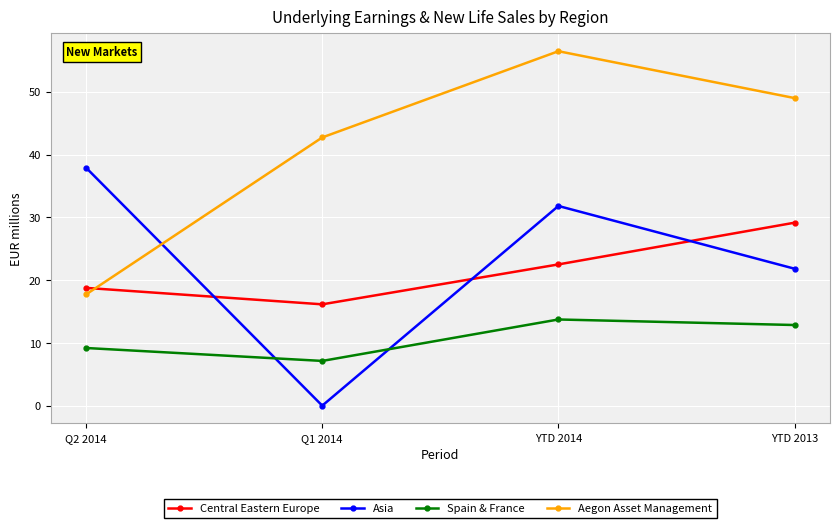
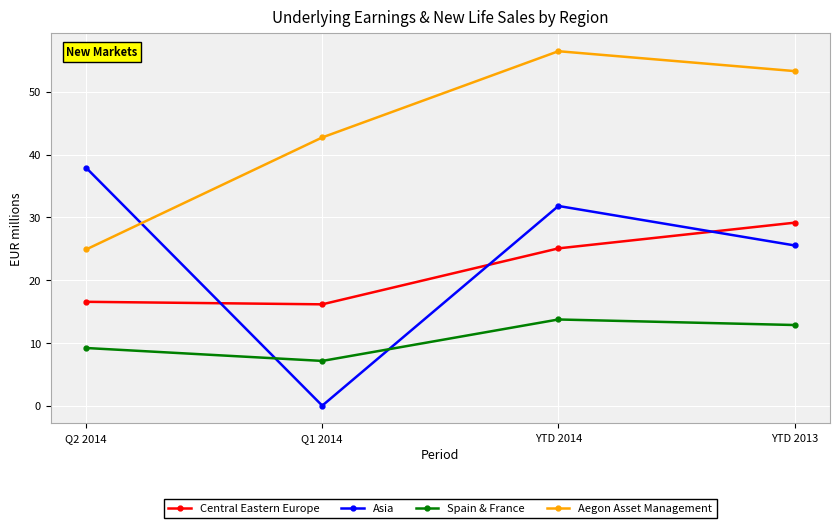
Central Eastern Europe, Q2 2014: 19 -> 17
Aegon Asset Management, Q2 2014: 18 -> 25
Central Eastern Europe, YTD 2014: 23 -> 25
Asia, YTD 2013: 22 -> 26
Aegon Asset Management, YTD 2013: 49 -> 53
